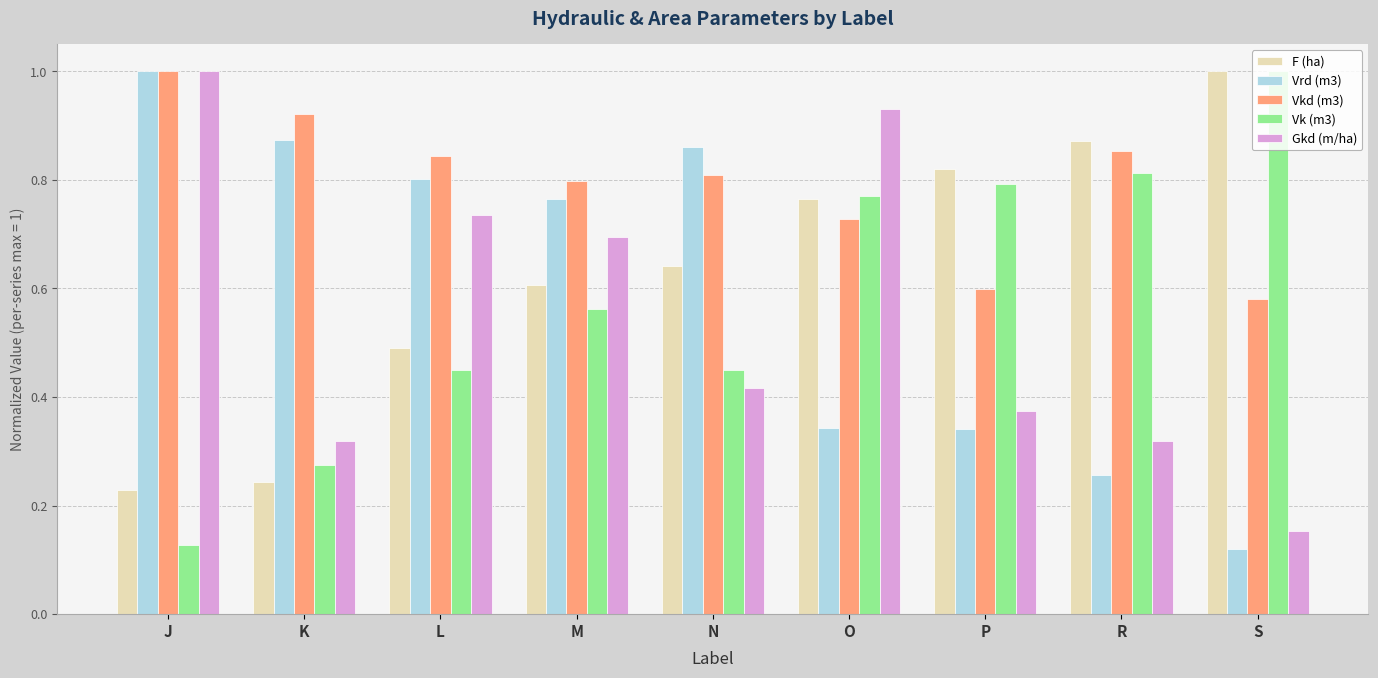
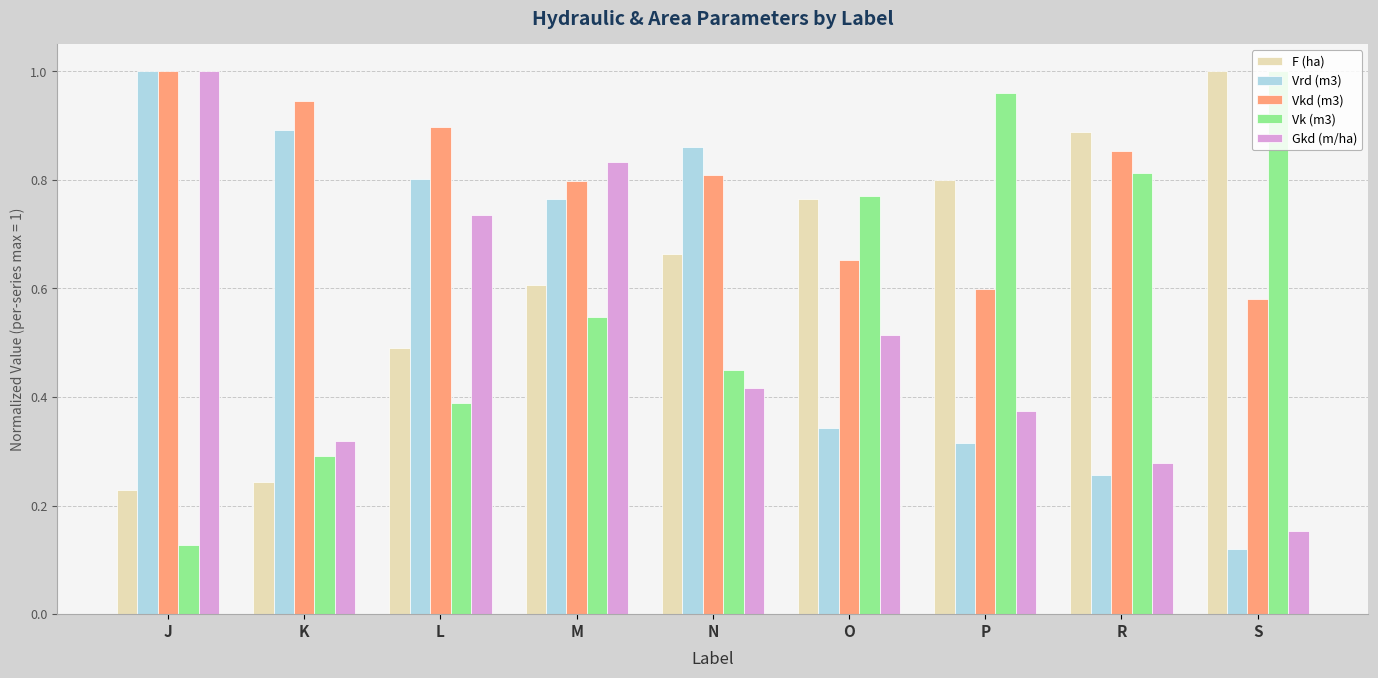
Vrd (m3), K: 0.87 -> 0.89
Vkd (m3), K: 0.92 -> 0.94
Vk (m3), K: 0.27 -> 0.29
Vkd (m3), L: 0.84 -> 0.90
Vk (m3), L: 0.45 -> 0.39
Vk (m3), M: 0.56 -> 0.55
Gkd (m/ha), M: 0.69 -> 0.83
F (ha), N: 0.64 -> 0.66
Vkd (m3), O: 0.73 -> 0.65
Gkd (m/ha), O: 0.93 -> 0.51
F (ha), P: 0.82 -> 0.80
Vrd (m3), P: 0.34 -> 0.32
Vk (m3), P: 0.79 -> 0.96
F (ha), R: 0.87 -> 0.89
Gkd (m/ha), R: 0.32 -> 0.28
